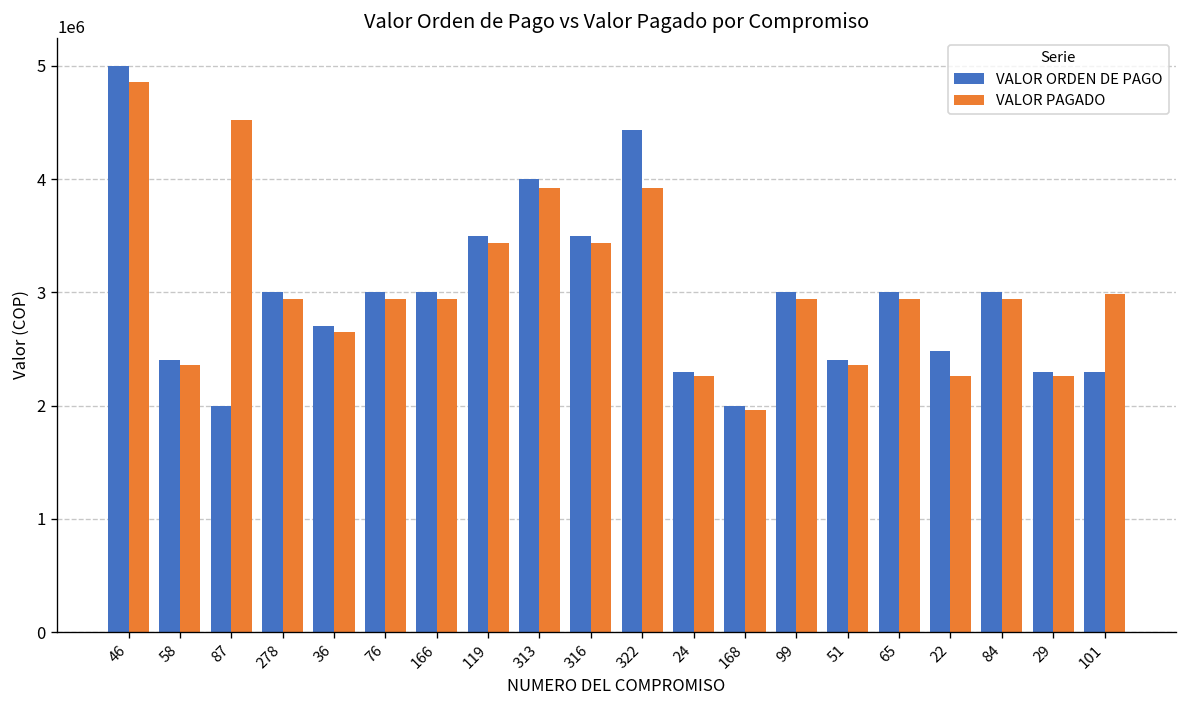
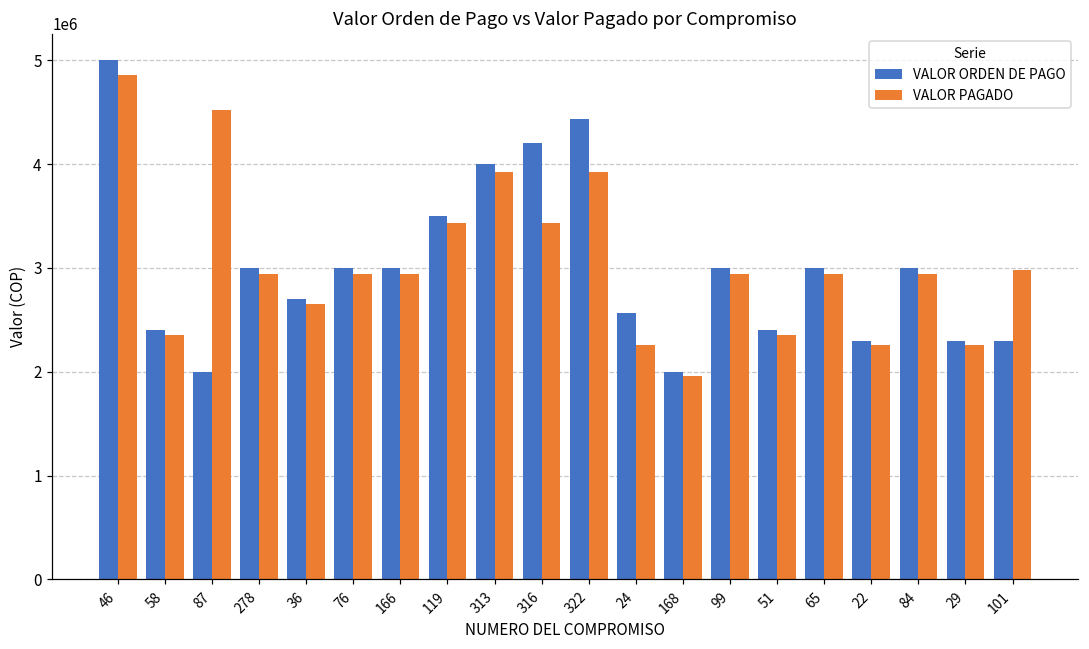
VALOR ORDEN DE PAGO, 316: 3500000 -> 4200000
VALOR ORDEN DE PAGO, 24: 2300000 -> 2600000
VALOR ORDEN DE PAGO, 22: 2500000 -> 2300000
